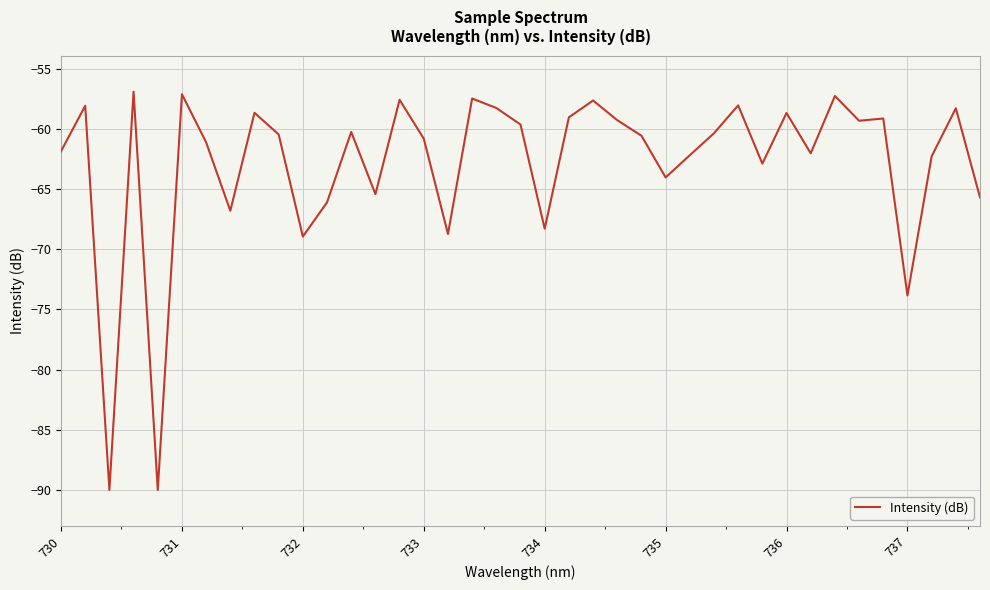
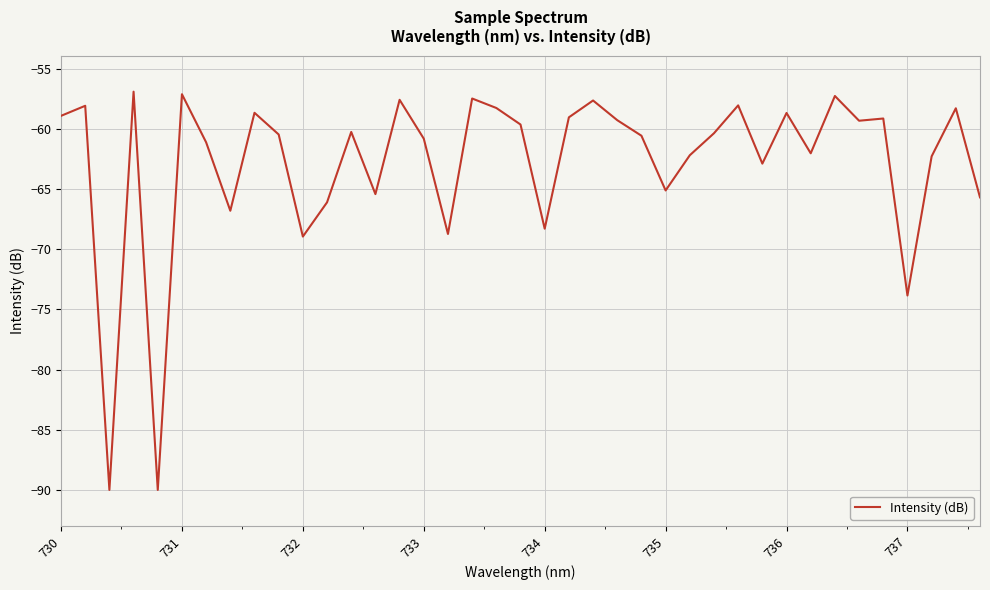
730: -61.9 -> -58.9
735: -64.0 -> -65.1
